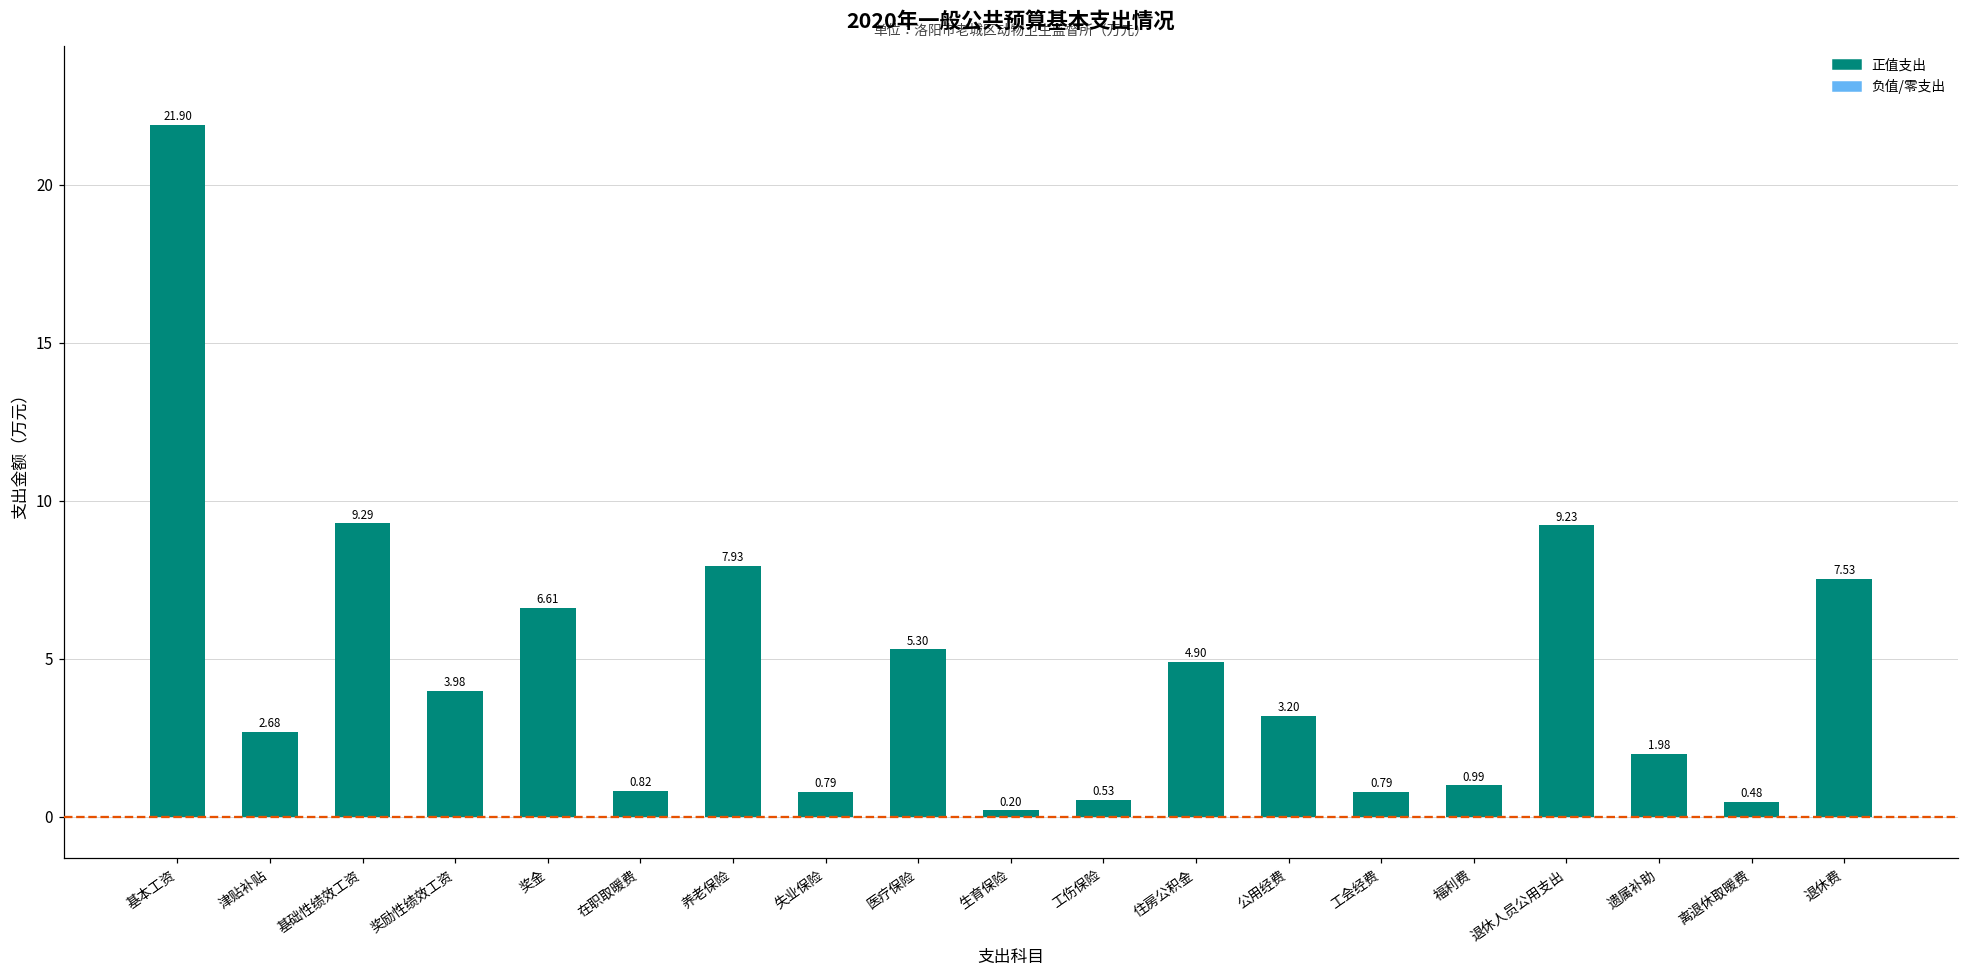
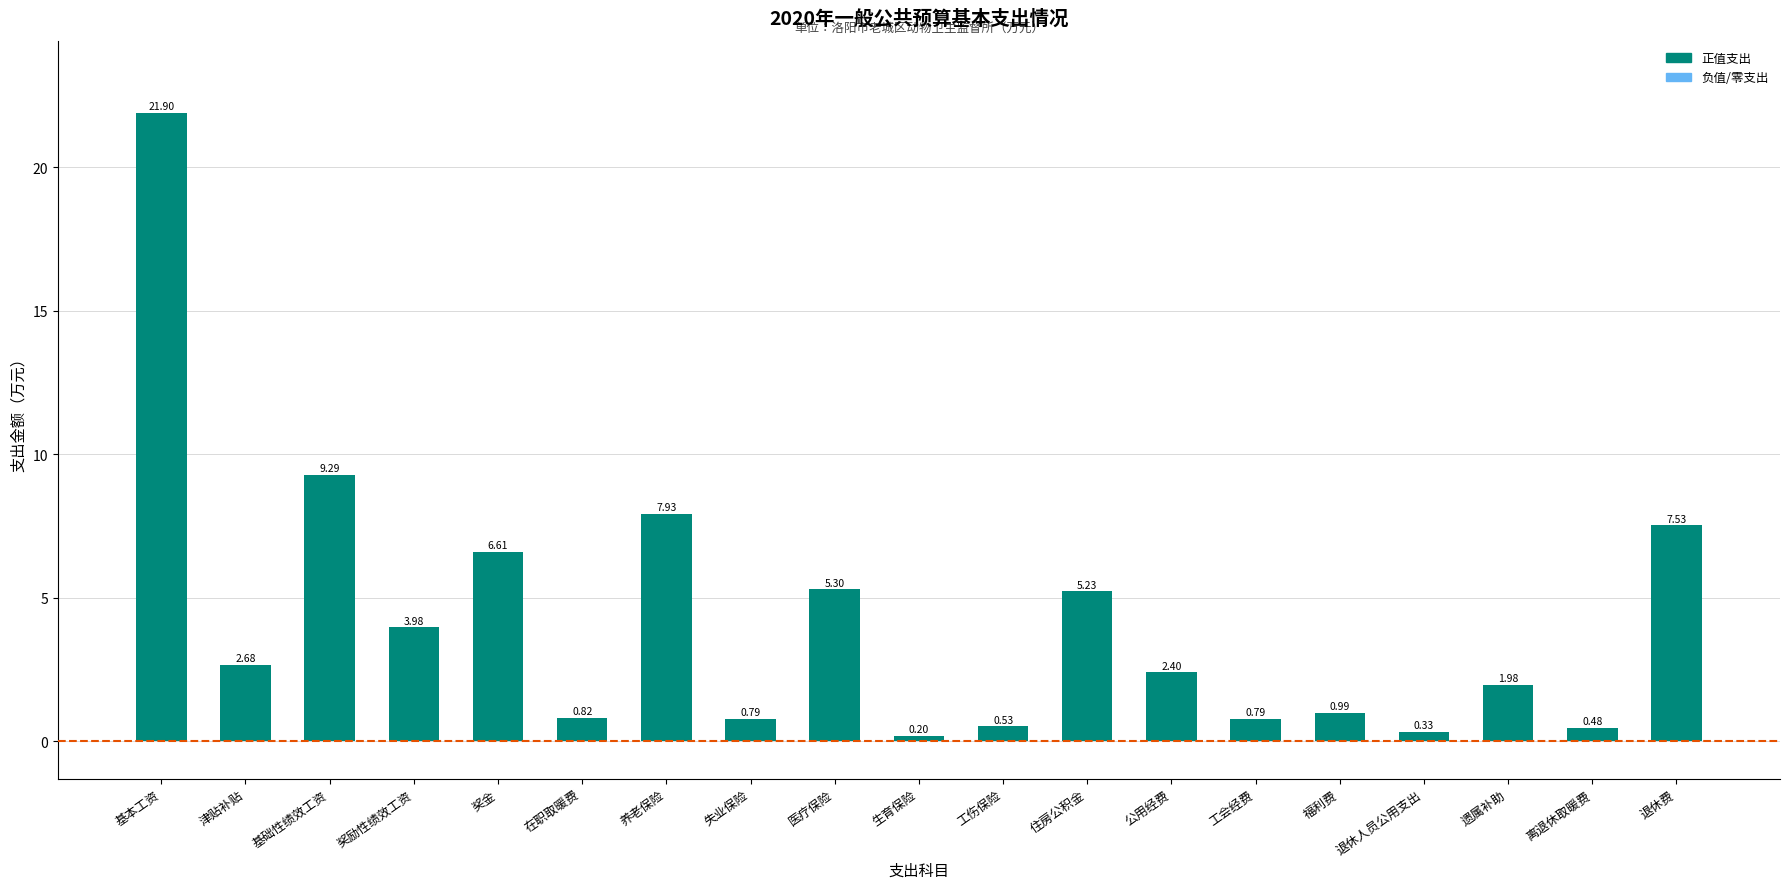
住房公积金: 4.90 -> 5.23
公用经费: 3.20 -> 2.40
退休人员公用支出: 9.23 -> 0.33
